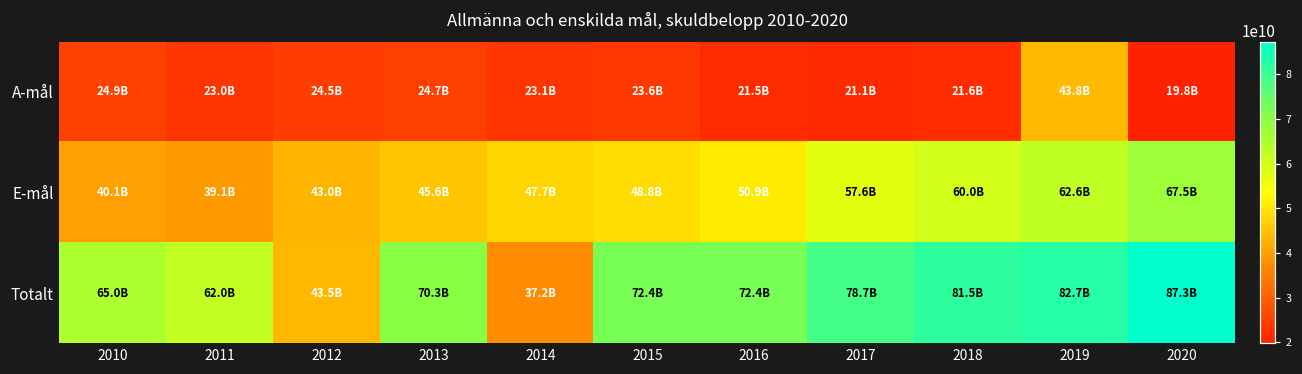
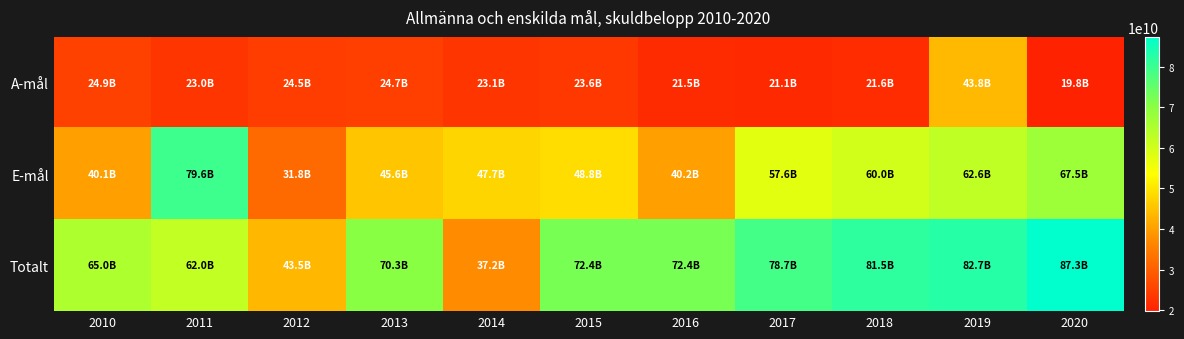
E-mål, 2011: 39.1B -> 79.6B
E-mål, 2012: 43.0B -> 31.8B
E-mål, 2016: 50.9B -> 40.2B
